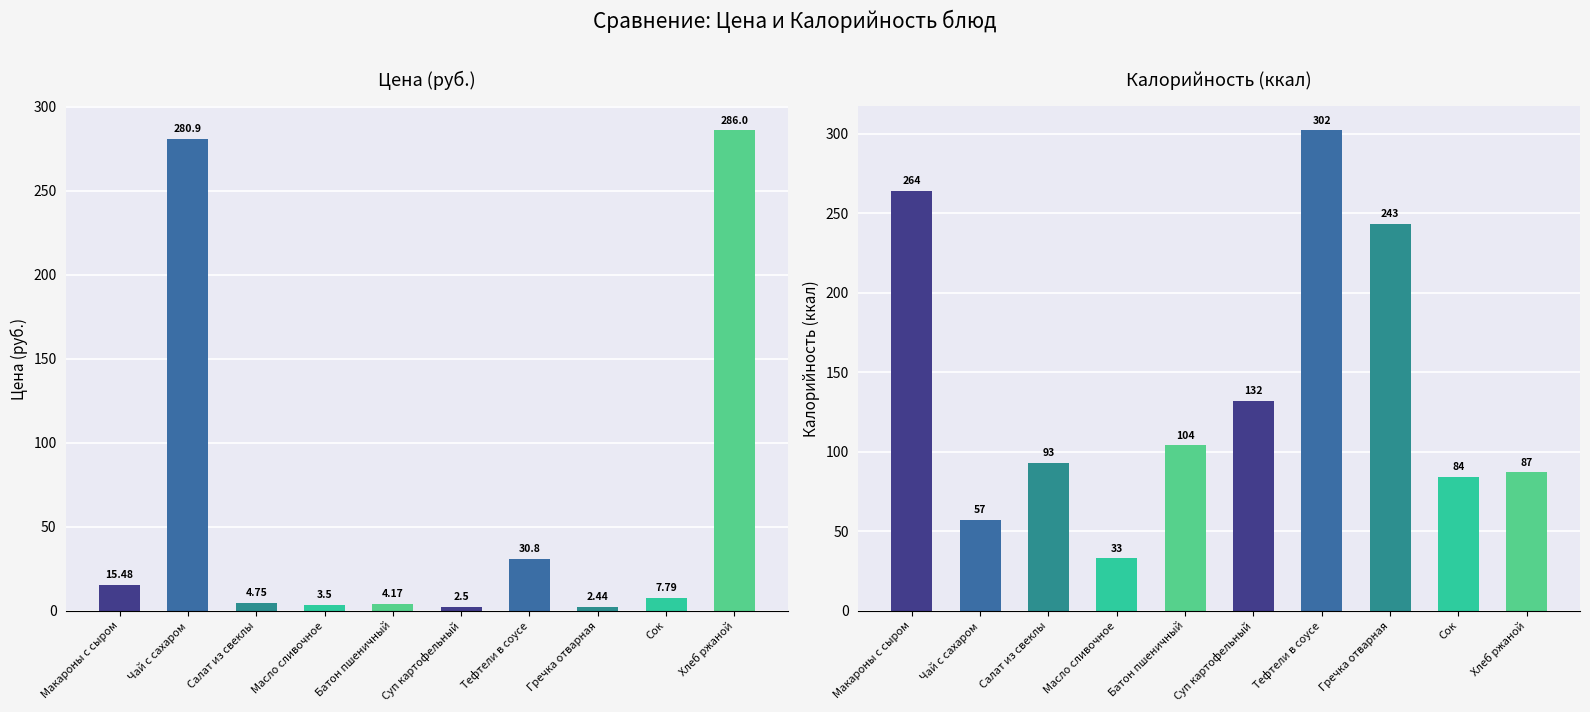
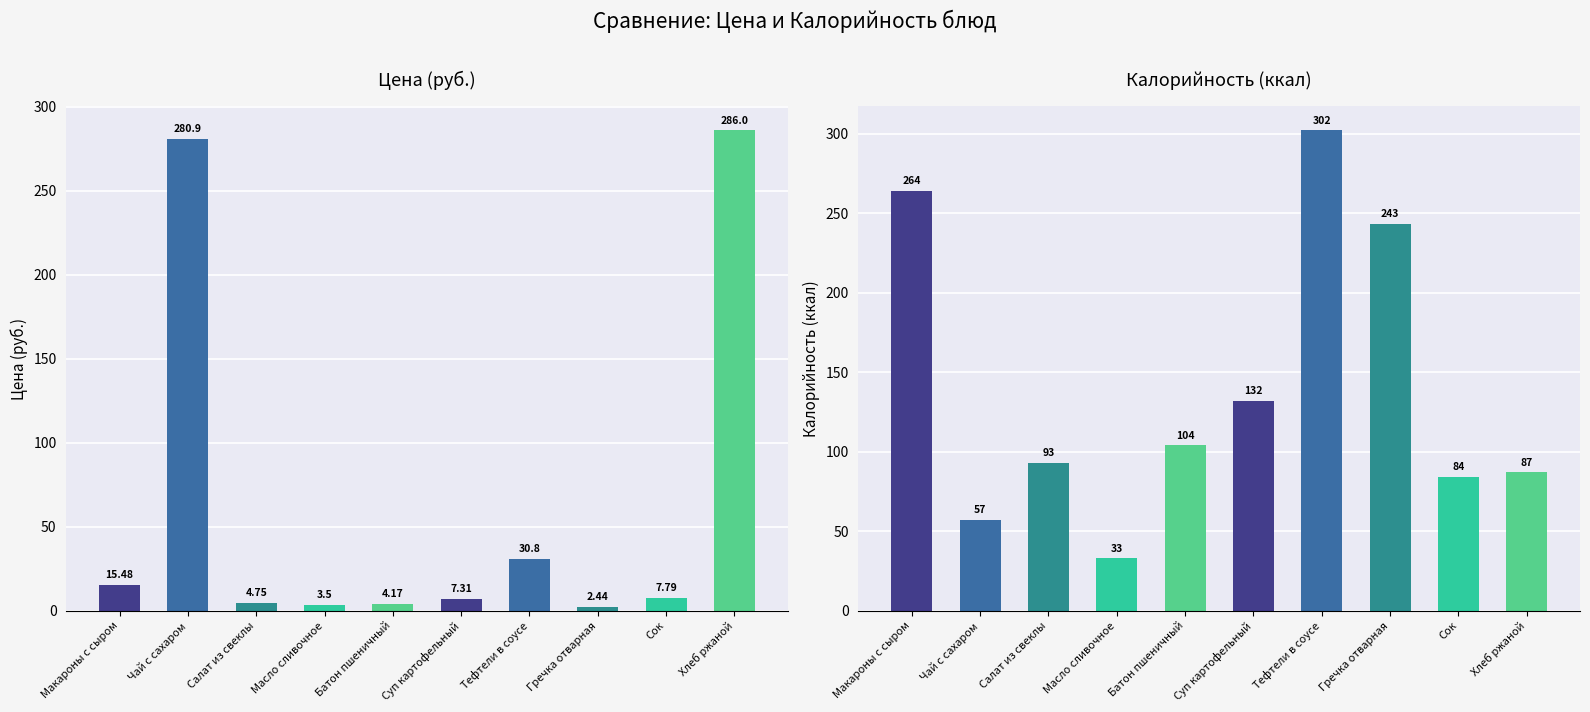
Цена (руб.), Суп картофельный: 2.5 -> 7.31
